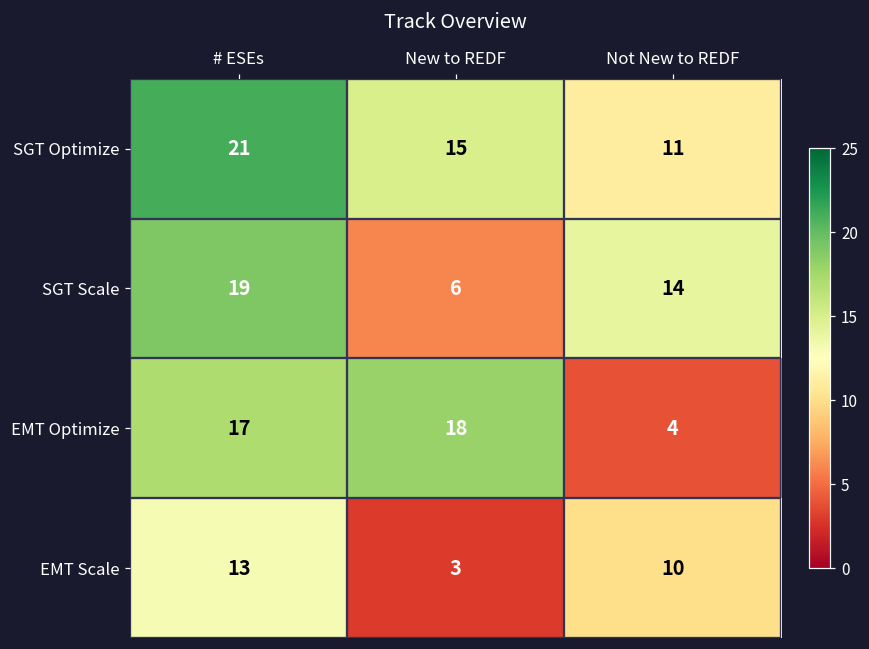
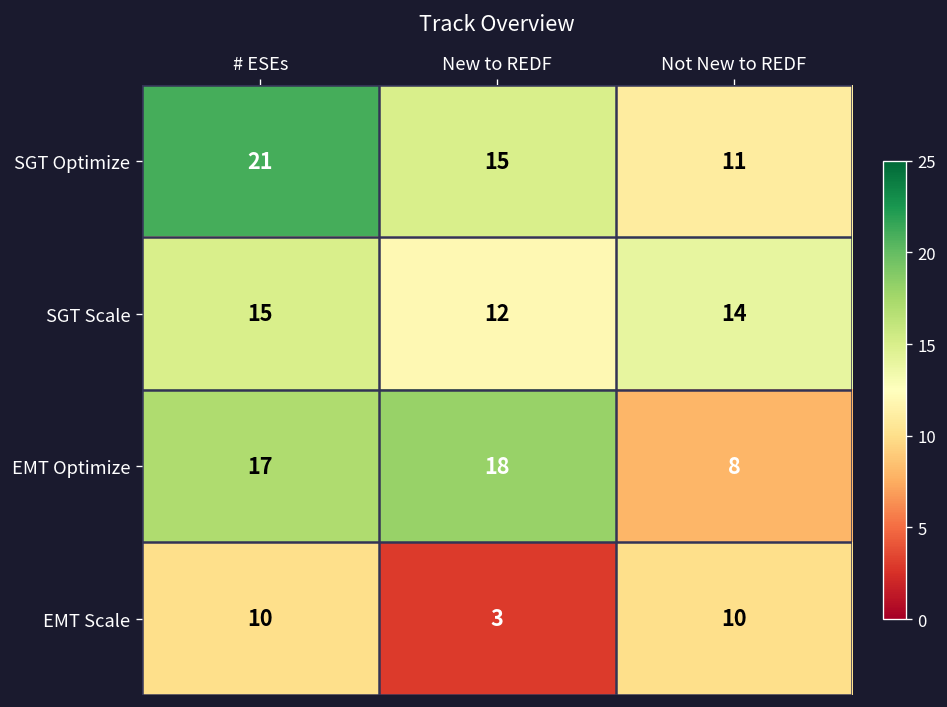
SGT Scale, # ESEs: 19 -> 15
SGT Scale, New to REDF: 6 -> 12
EMT Optimize, Not New to REDF: 4 -> 8
EMT Scale, # ESEs: 13 -> 10
